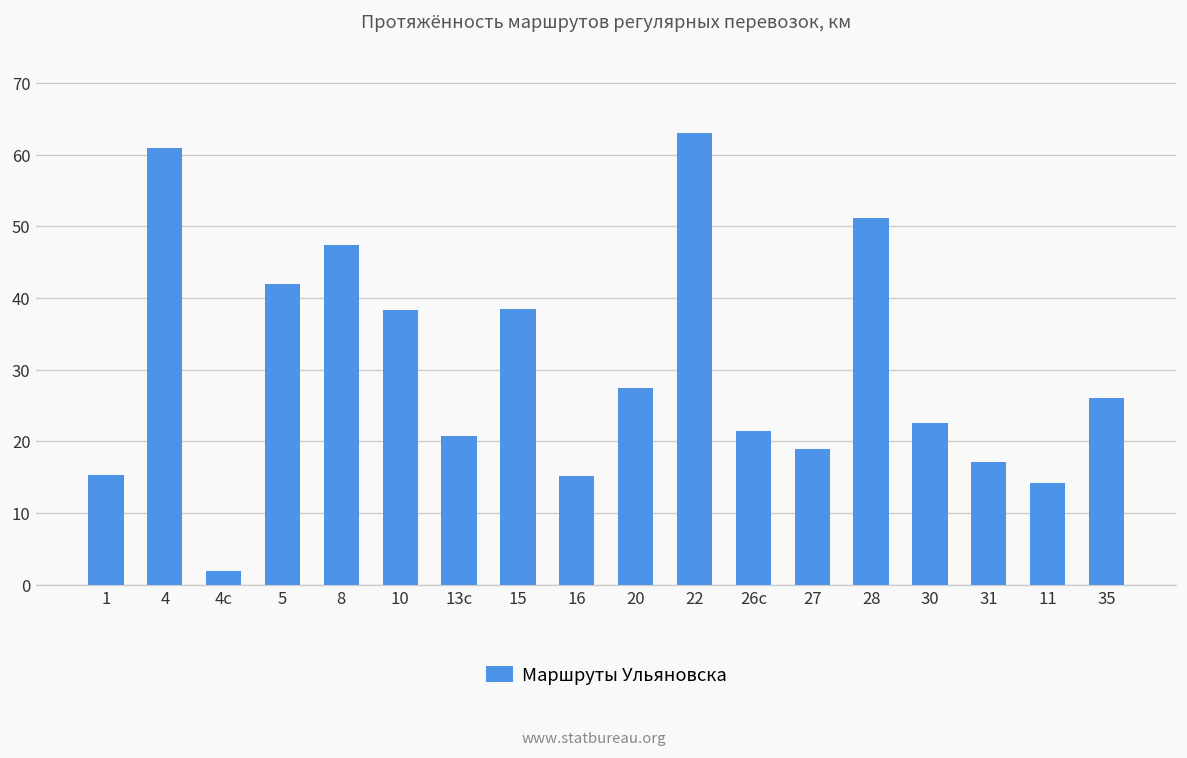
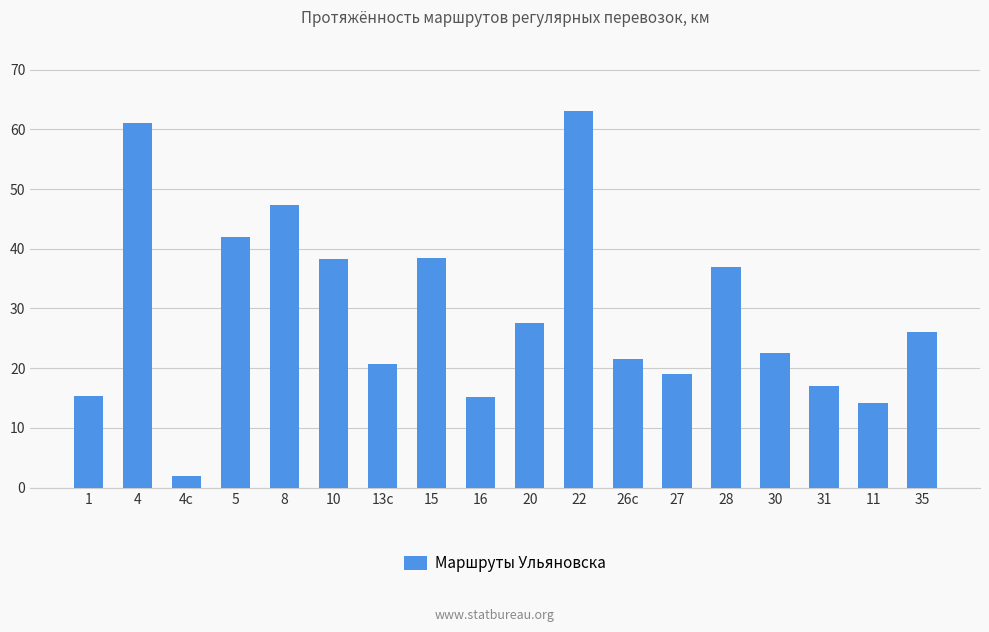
28: 51 -> 37
